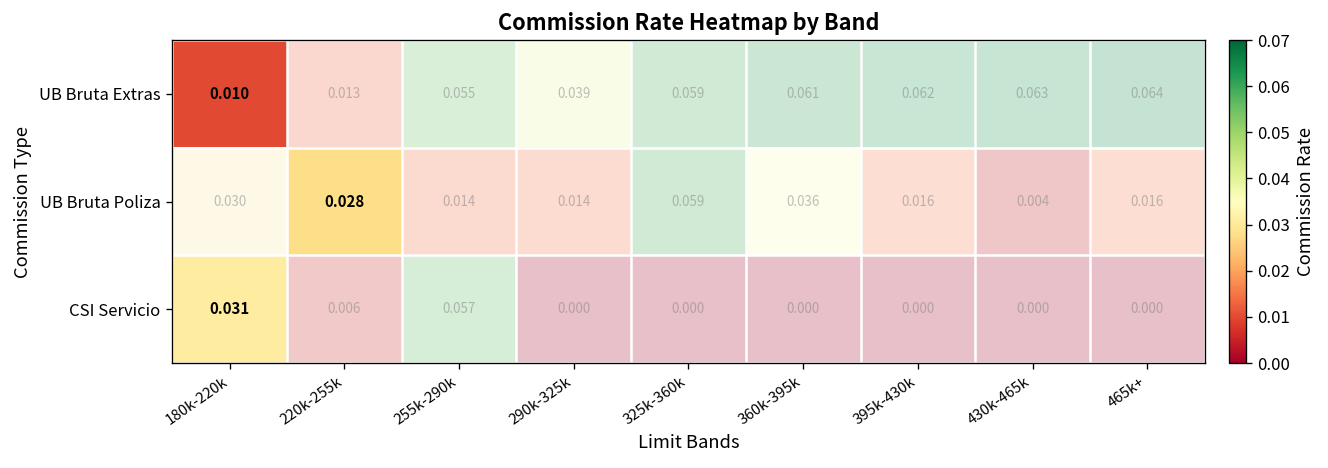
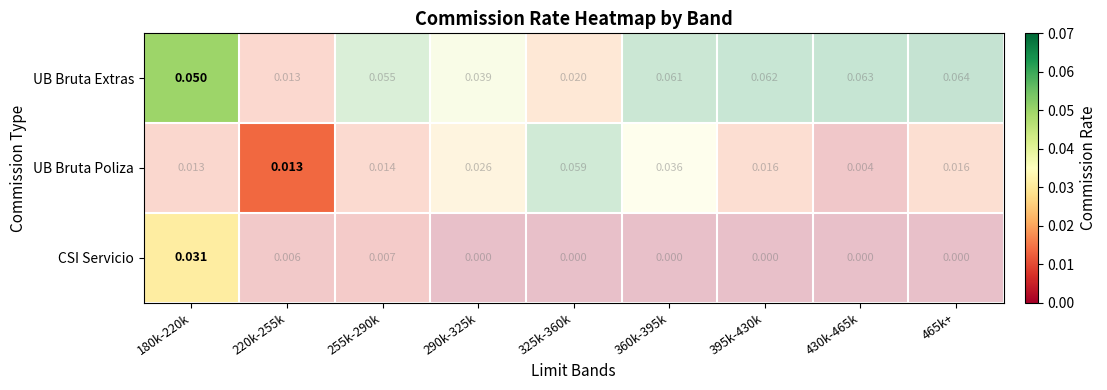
UB Bruta Extras, 180k-220k: 0.010 -> 0.050
UB Bruta Extras, 325k-360k: 0.059 -> 0.020
UB Bruta Poliza, 180k-220k: 0.030 -> 0.013
UB Bruta Poliza, 220k-255k: 0.028 -> 0.013
UB Bruta Poliza, 290k-325k: 0.014 -> 0.026
CSI Servicio, 255k-290k: 0.057 -> 0.007
